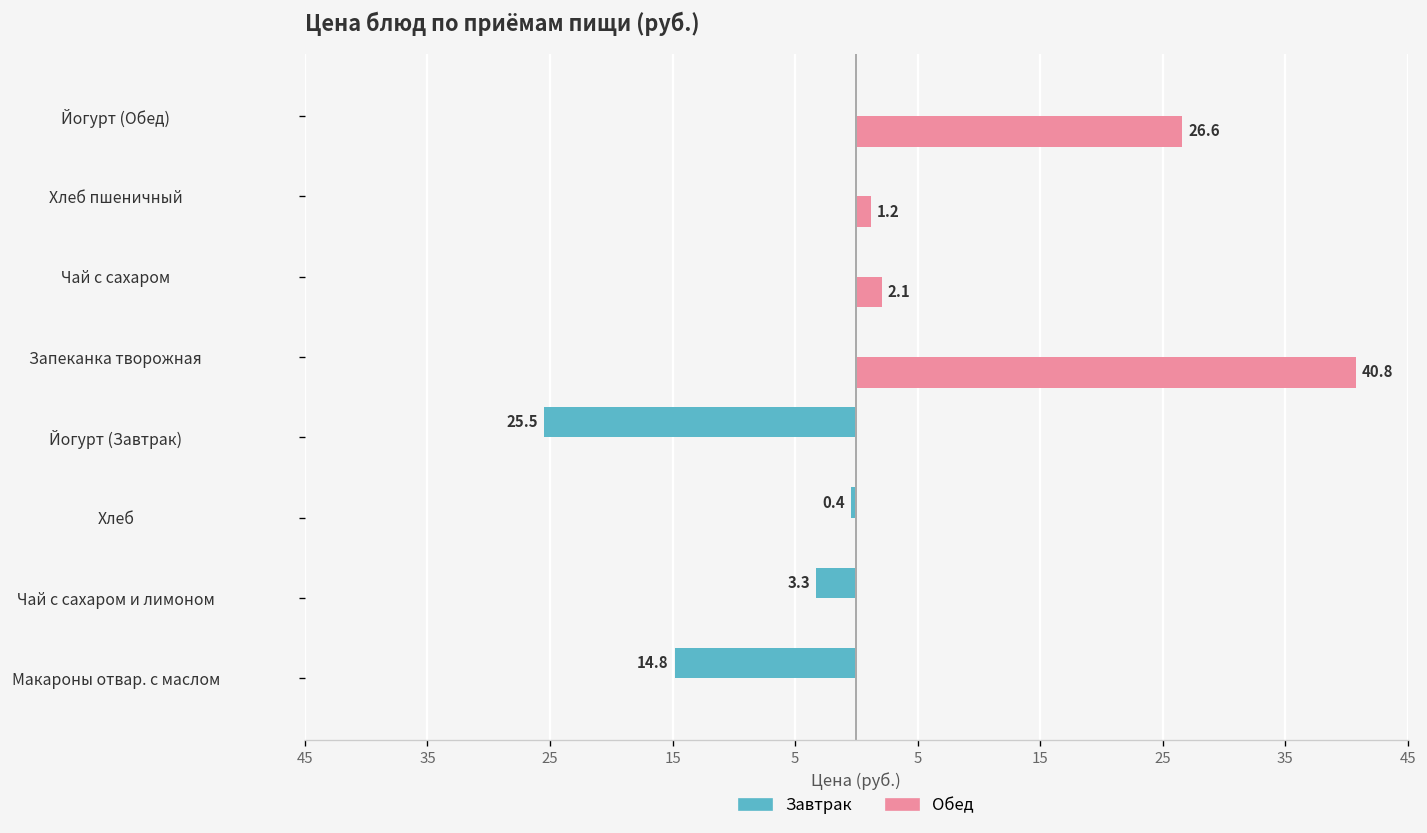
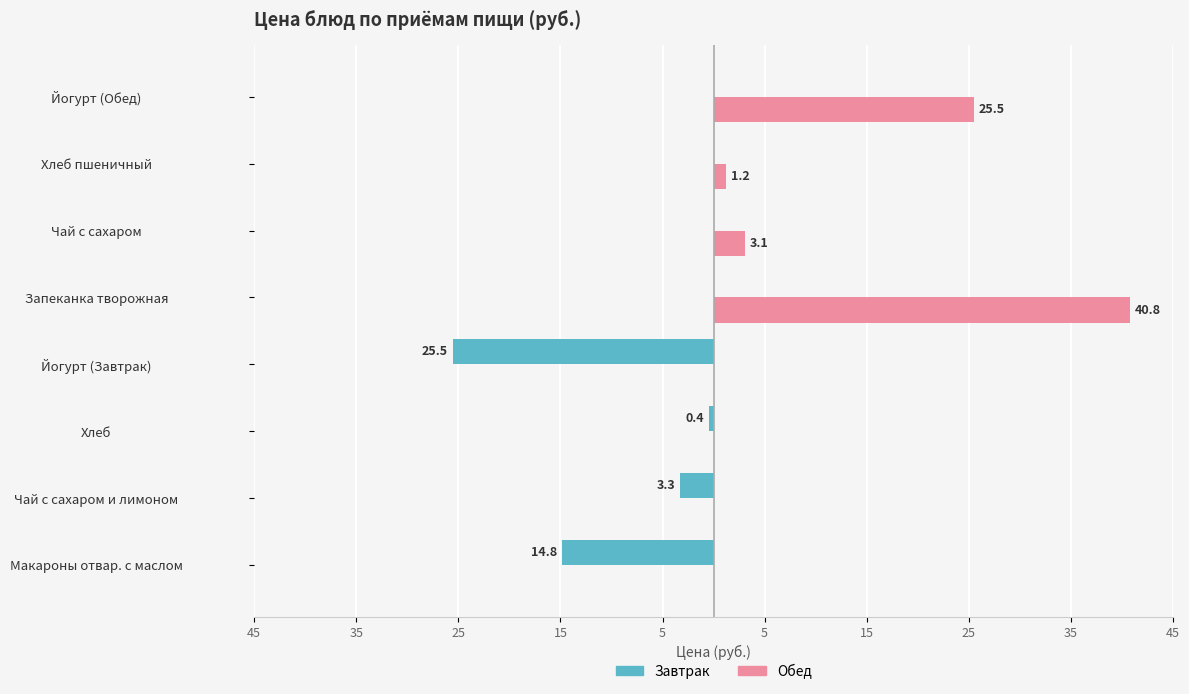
Обед, Йогурт (Обед): 26.6 -> 25.5
Обед, Чай с сахаром: 2.1 -> 3.1
